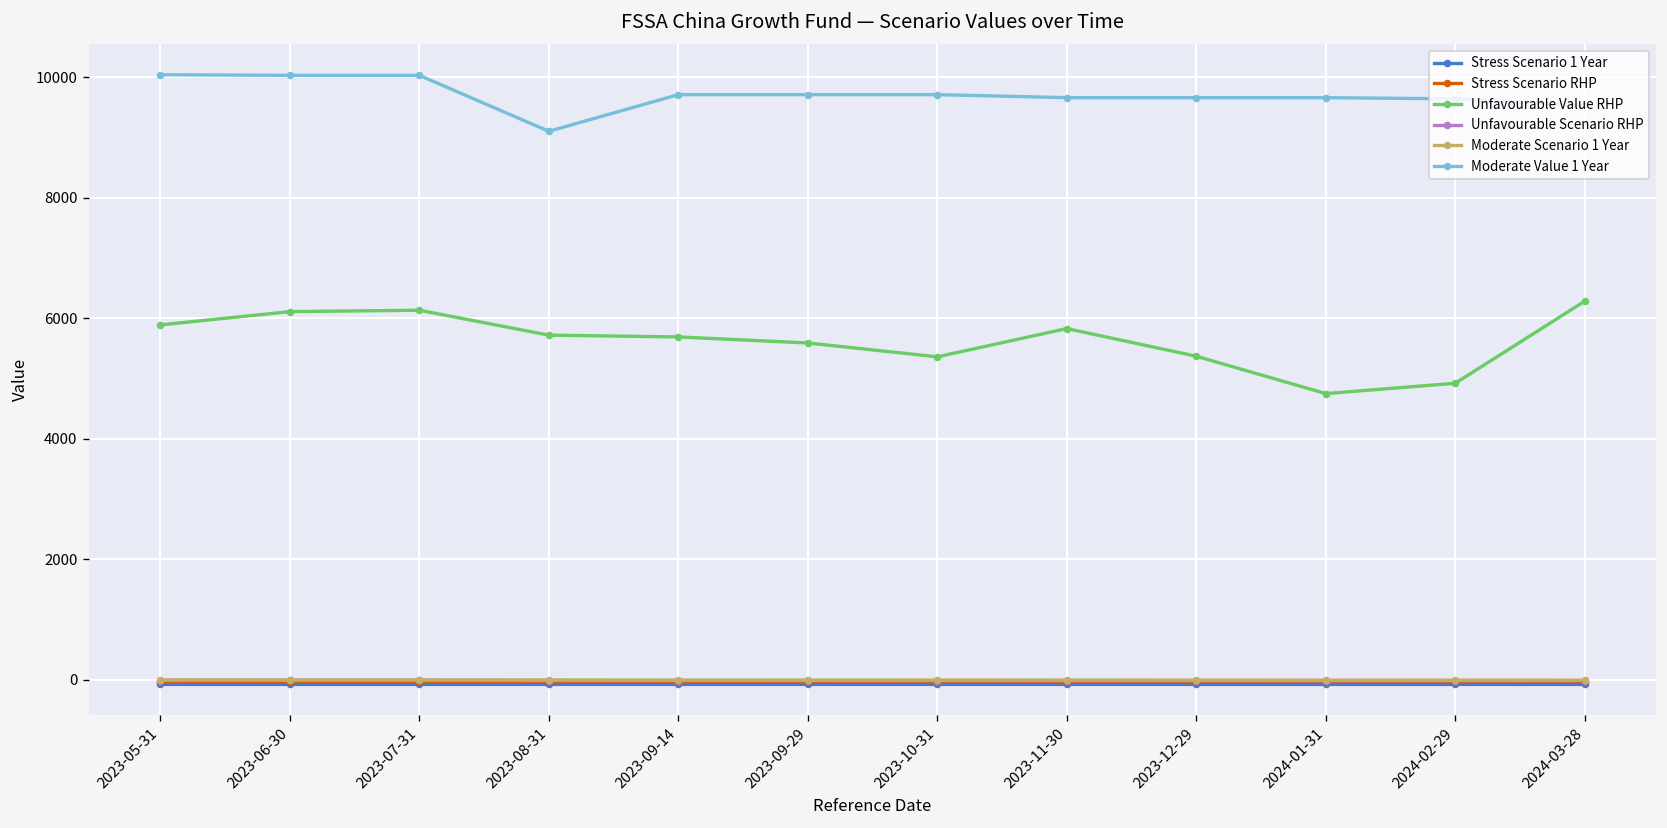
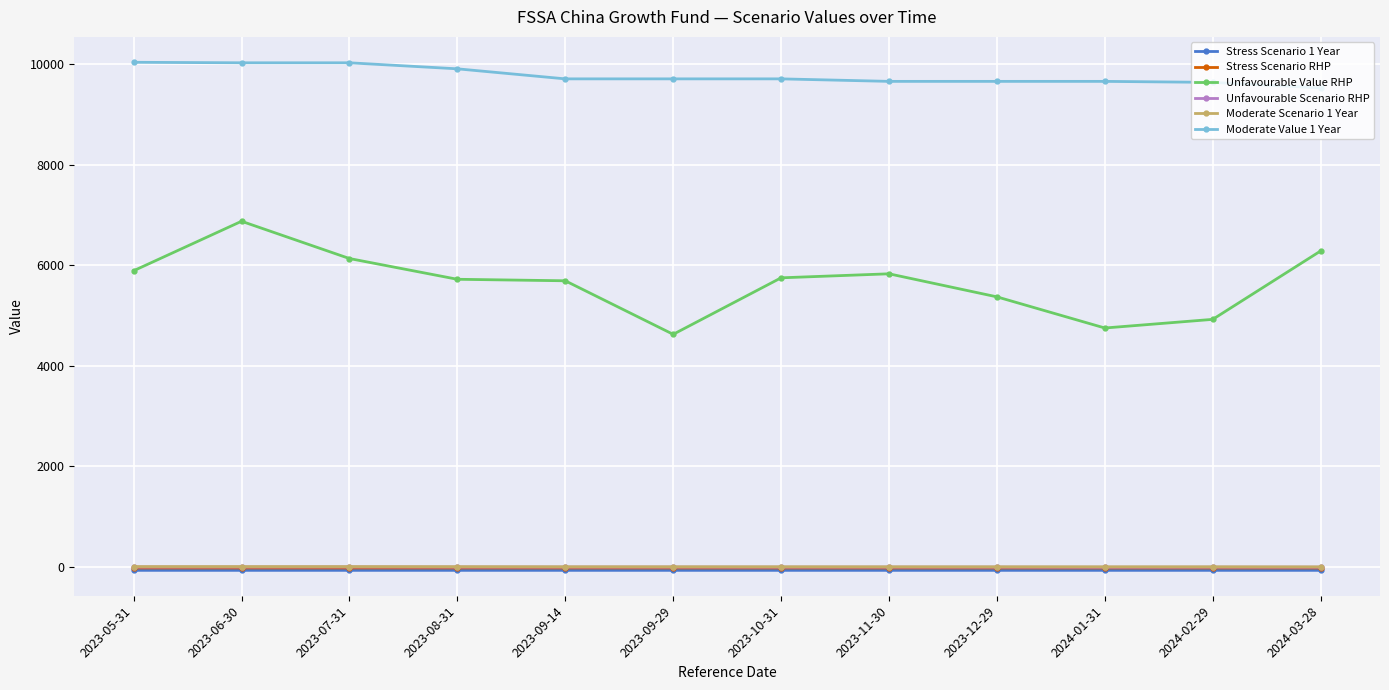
Unfavourable Value RHP, 2023-06-30: 6100 -> 6900
Moderate Value 1 Year, 2023-08-31: 9100 -> 9900
Unfavourable Value RHP, 2023-09-29: 5600 -> 4600
Unfavourable Value RHP, 2023-10-31: 5400 -> 5700
